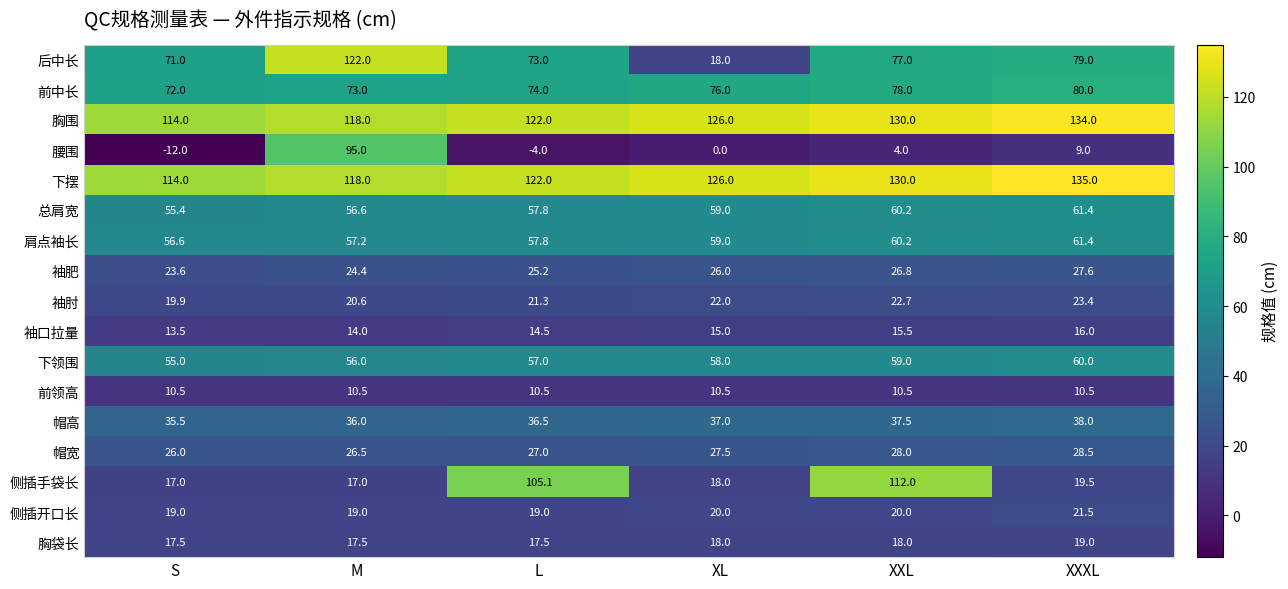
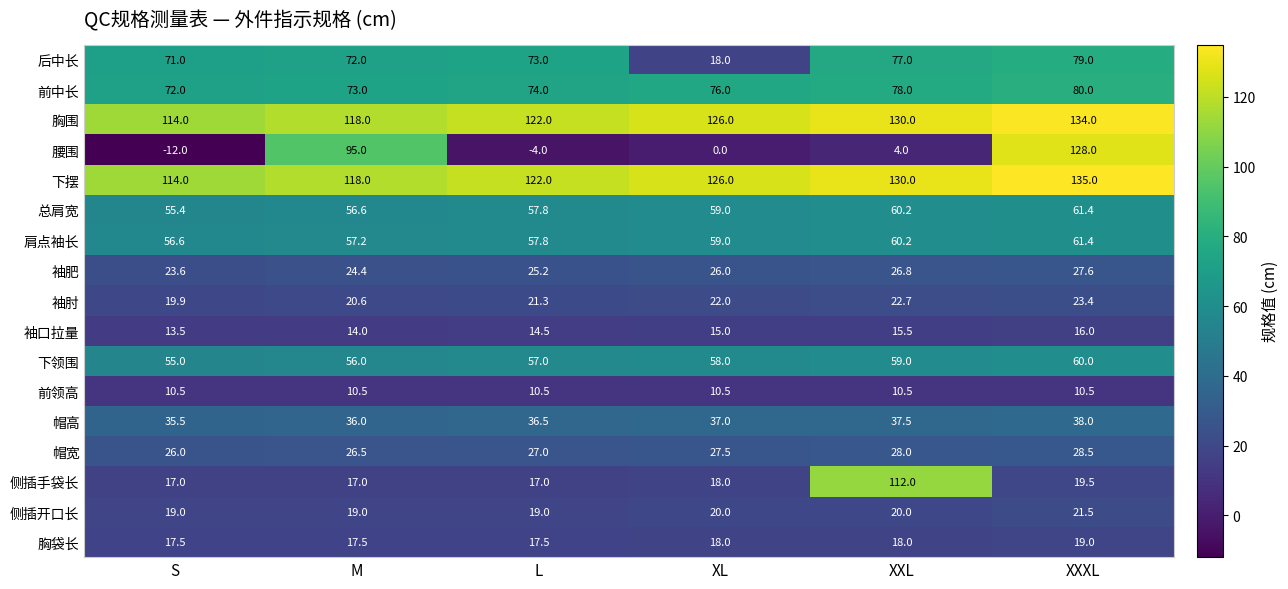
后中长, M: 122.0 -> 72.0
腰围, XXXL: 9.0 -> 128.0
侧插手袋长, L: 105.1 -> 17.0
